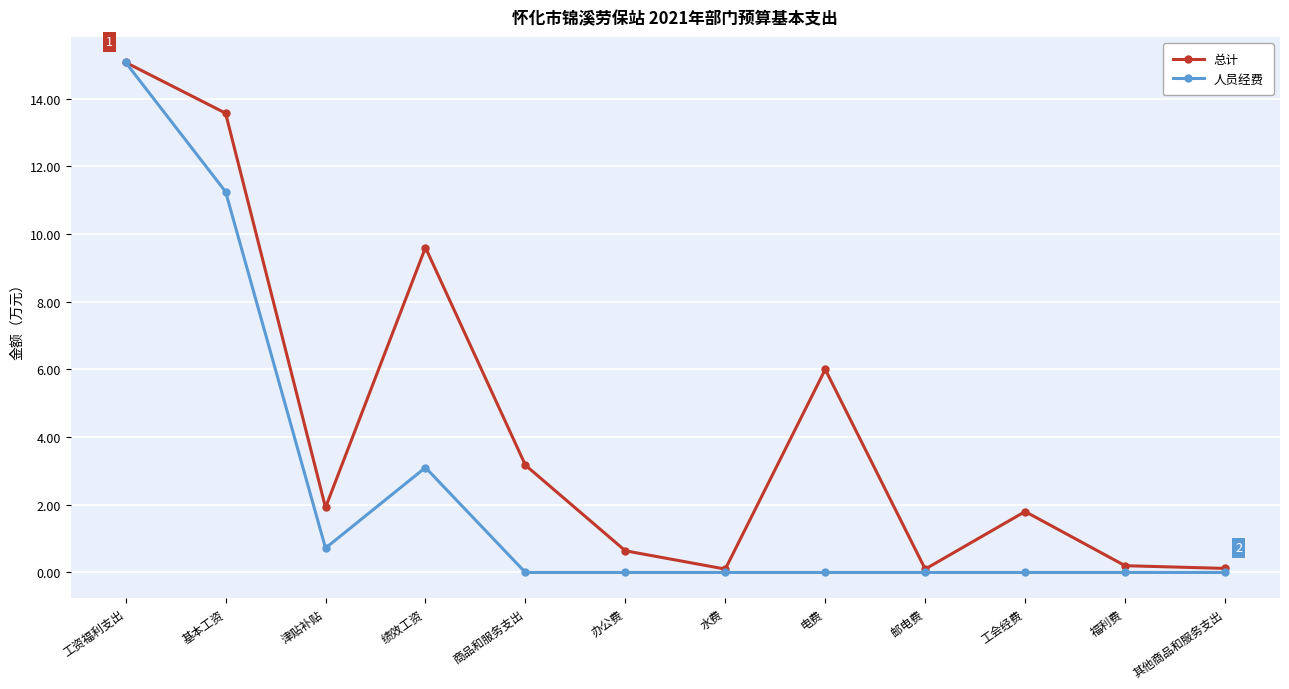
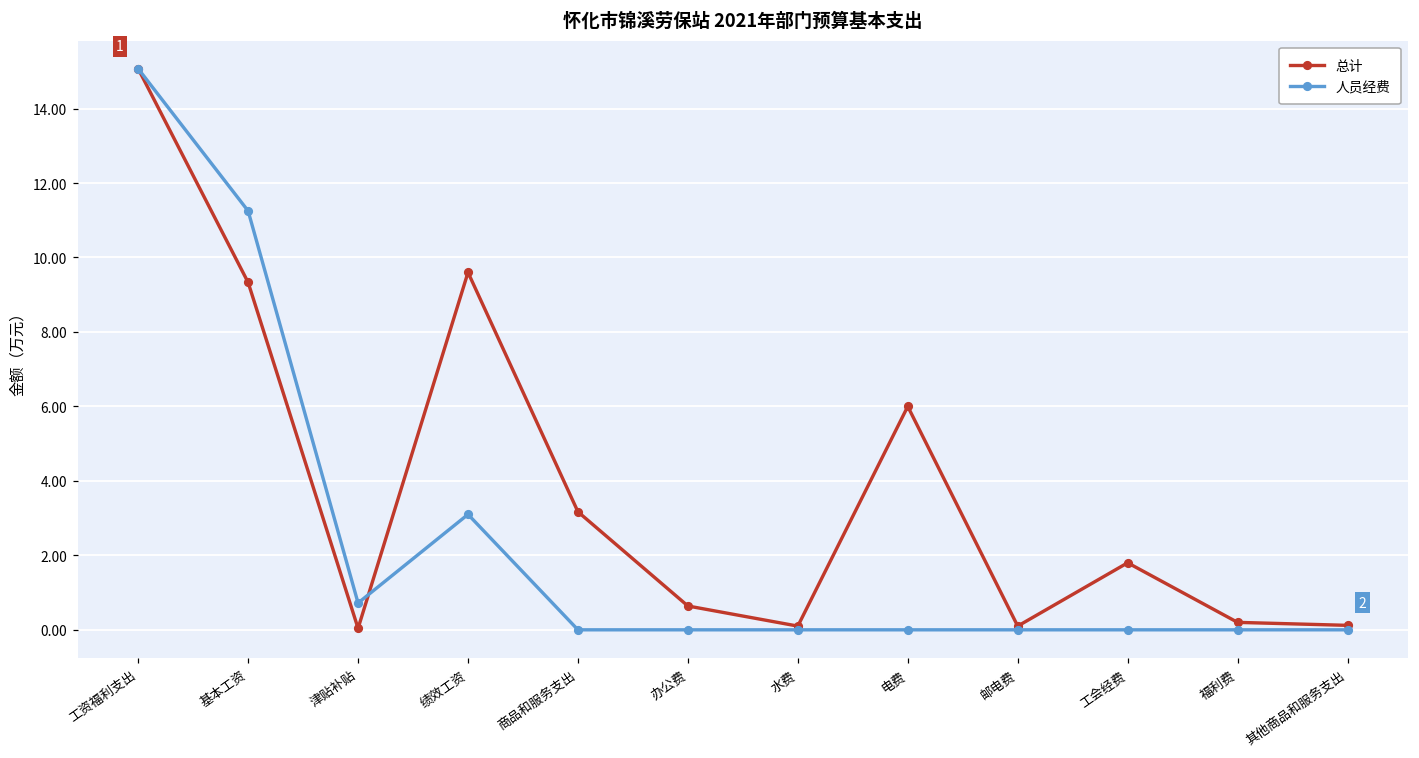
总计, 基本工资: 13.6 -> 9.3
总计, 津贴补贴: 1.9 -> 0.0
